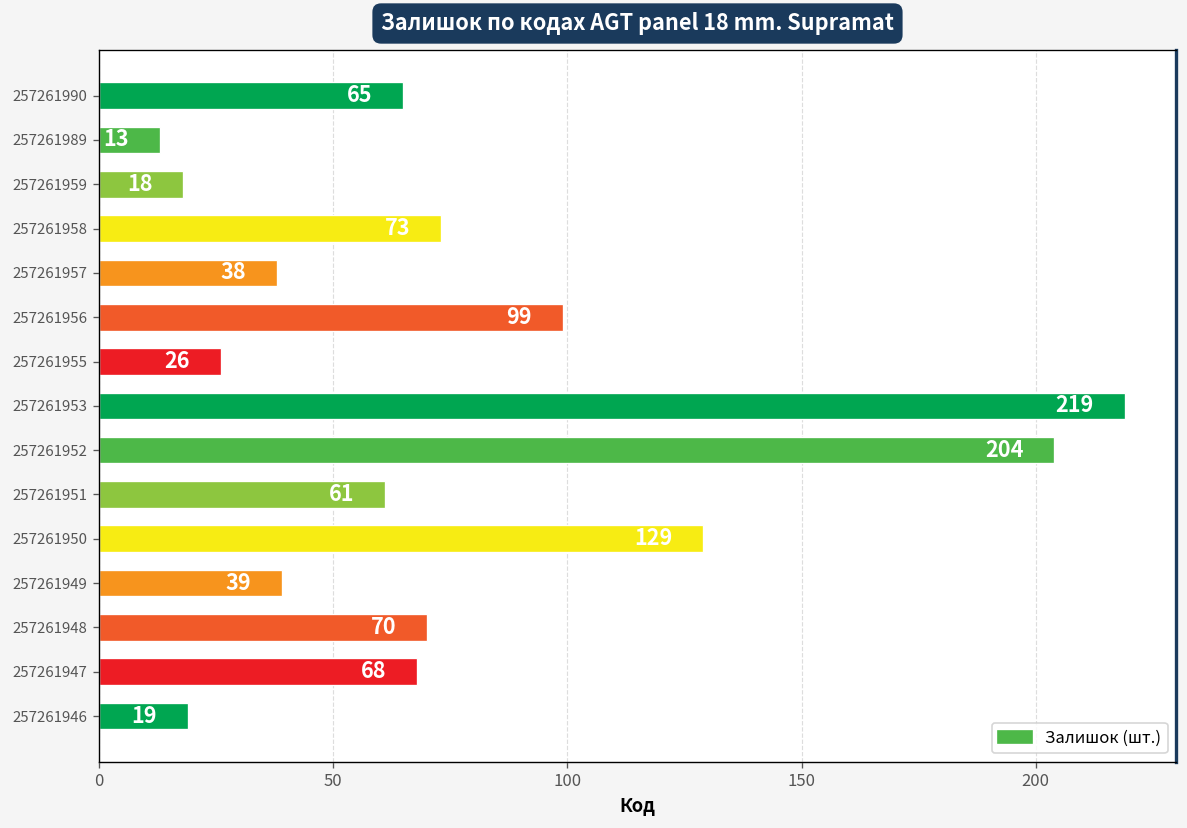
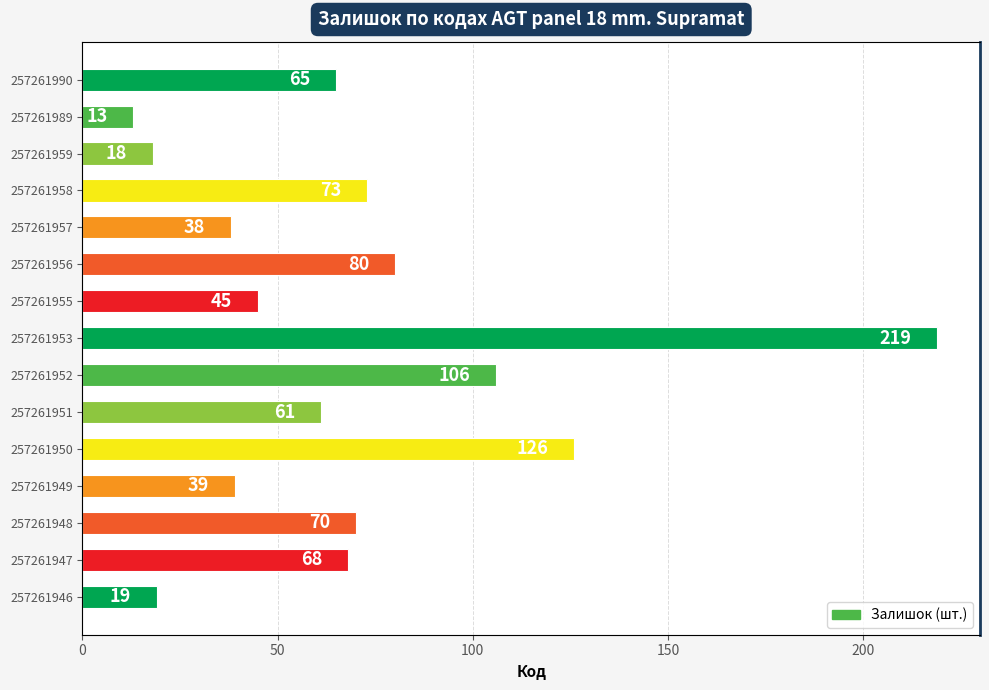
257261956: 99 -> 80
257261955: 26 -> 45
257261952: 204 -> 106
257261950: 129 -> 126
